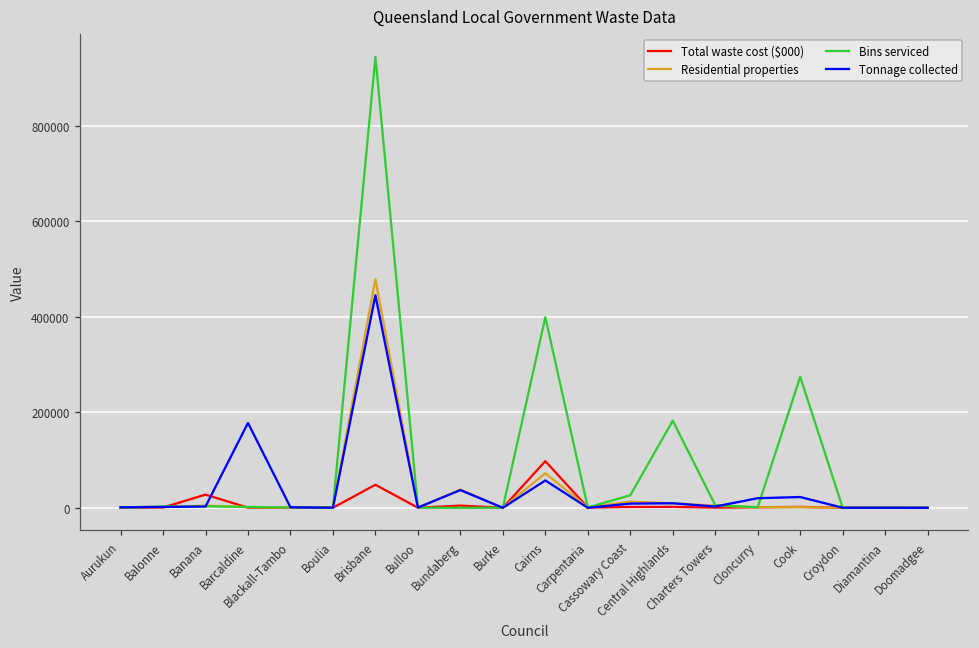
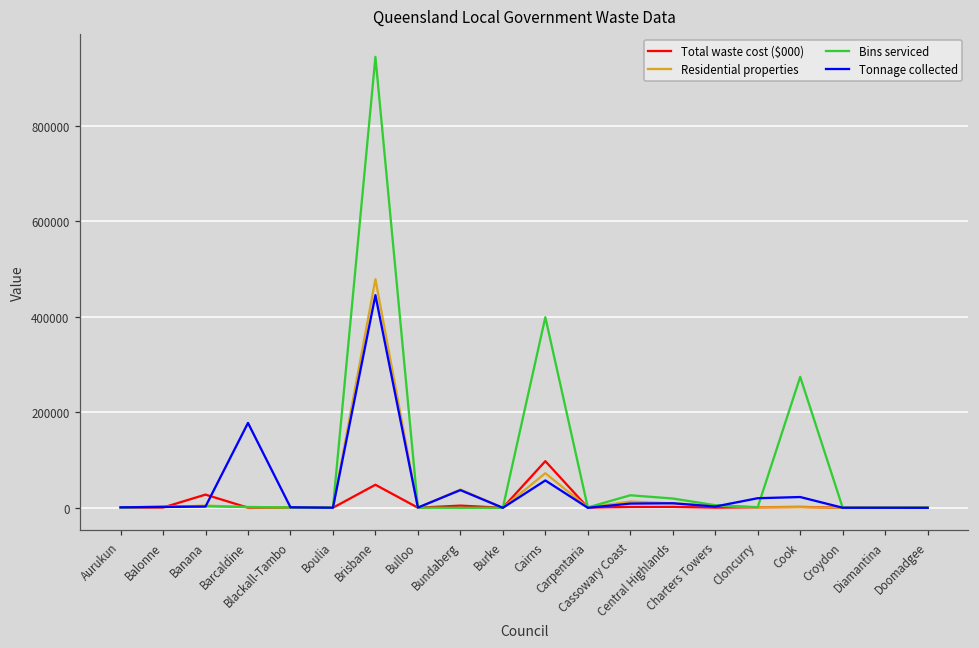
Bins serviced, Central Highlands: 180000 -> 20000
